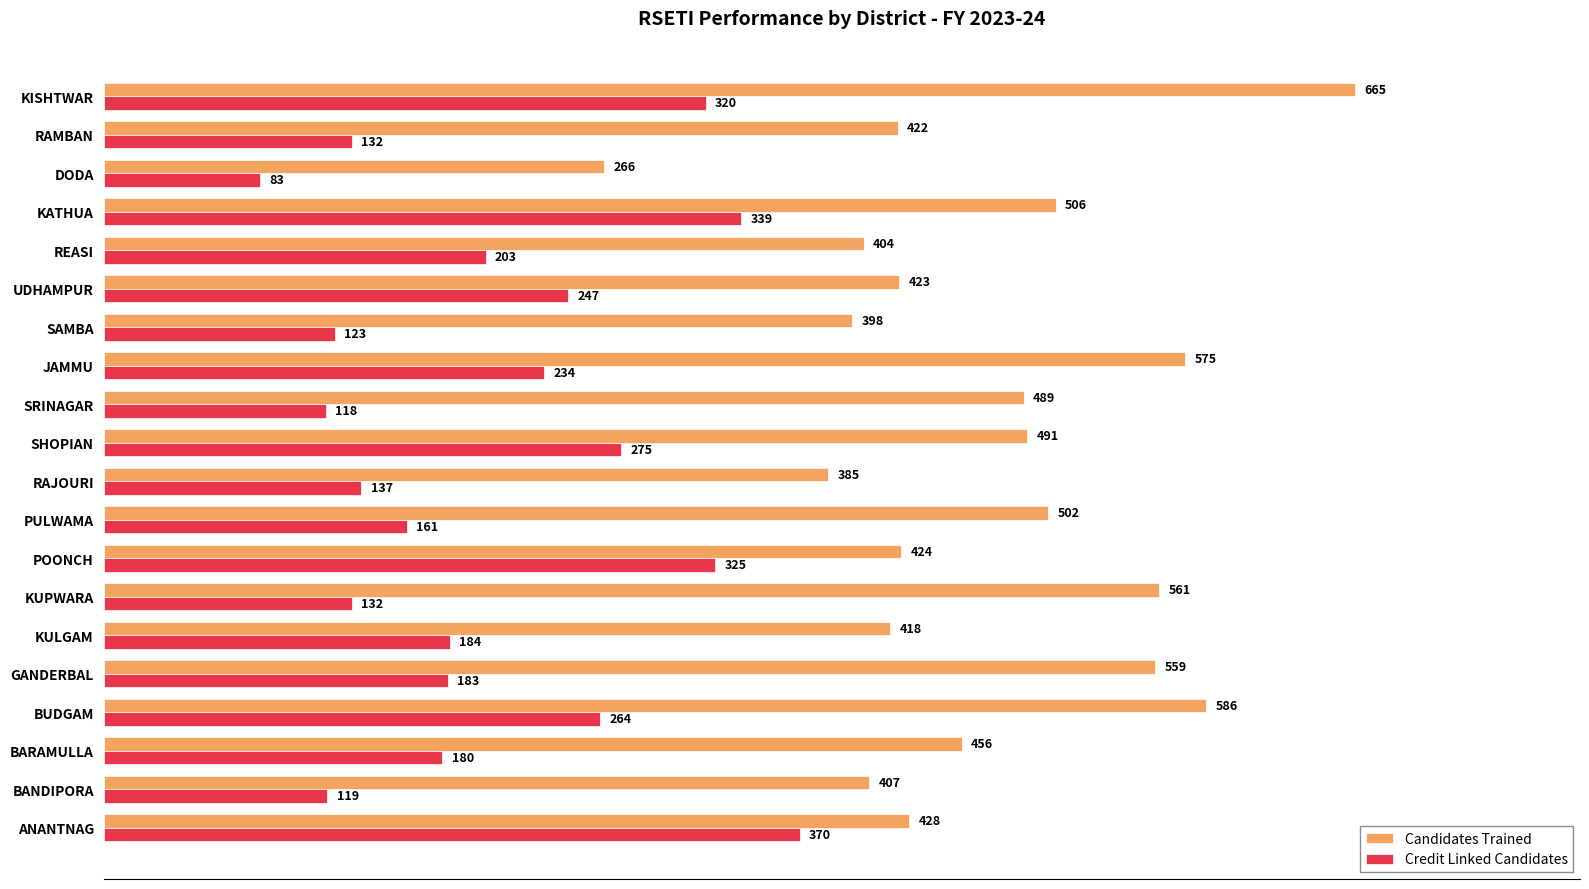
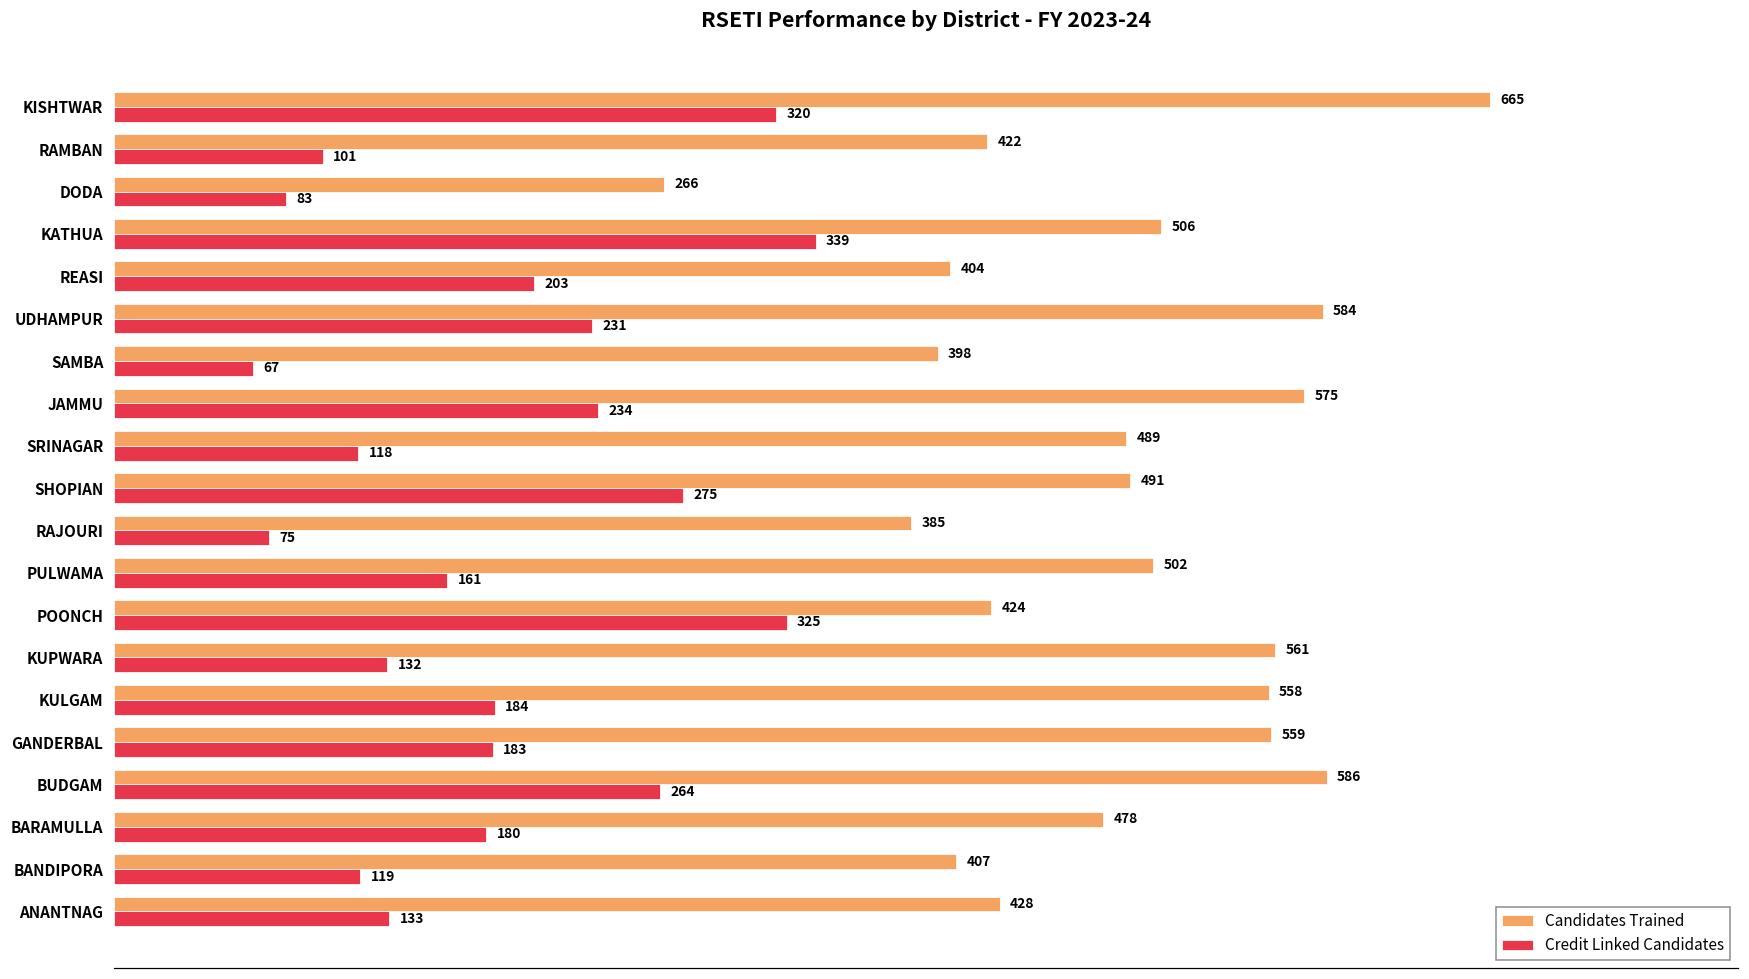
Credit Linked Candidates, RAMBAN: 132 -> 101
Candidates Trained, UDHAMPUR: 423 -> 584
Credit Linked Candidates, UDHAMPUR: 247 -> 231
Credit Linked Candidates, SAMBA: 123 -> 67
Credit Linked Candidates, RAJOURI: 137 -> 75
Candidates Trained, KULGAM: 418 -> 558
Candidates Trained, BARAMULLA: 456 -> 478
Credit Linked Candidates, ANANTNAG: 370 -> 133
